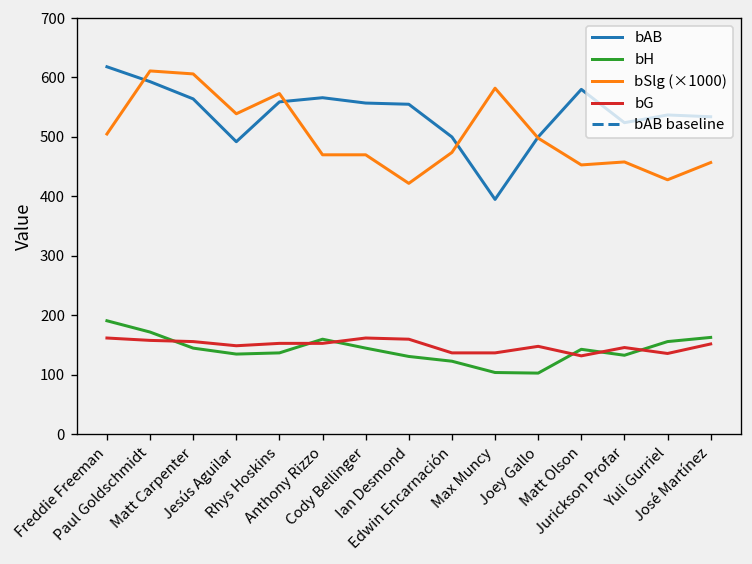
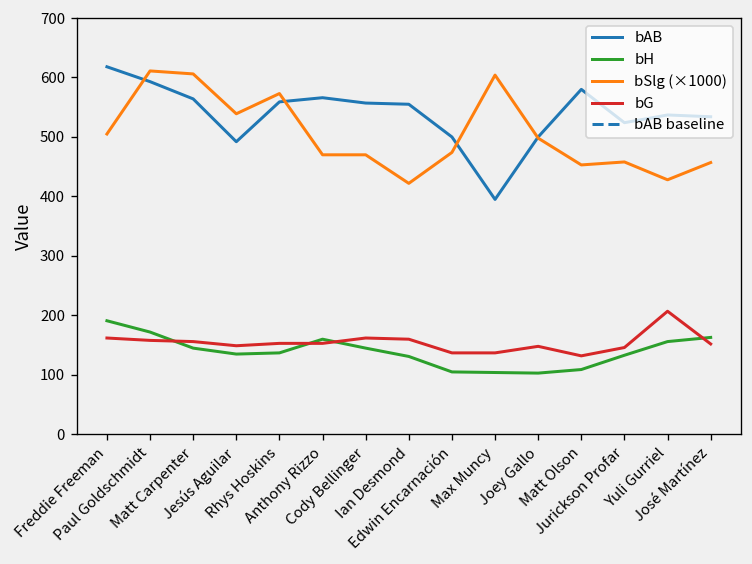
bH, Edwin Encarnación: 120 -> 110
bSlg (×1000), Max Muncy: 580 -> 600
bH, Matt Olson: 140 -> 110
bG, Yuli Gurriel: 140 -> 210
